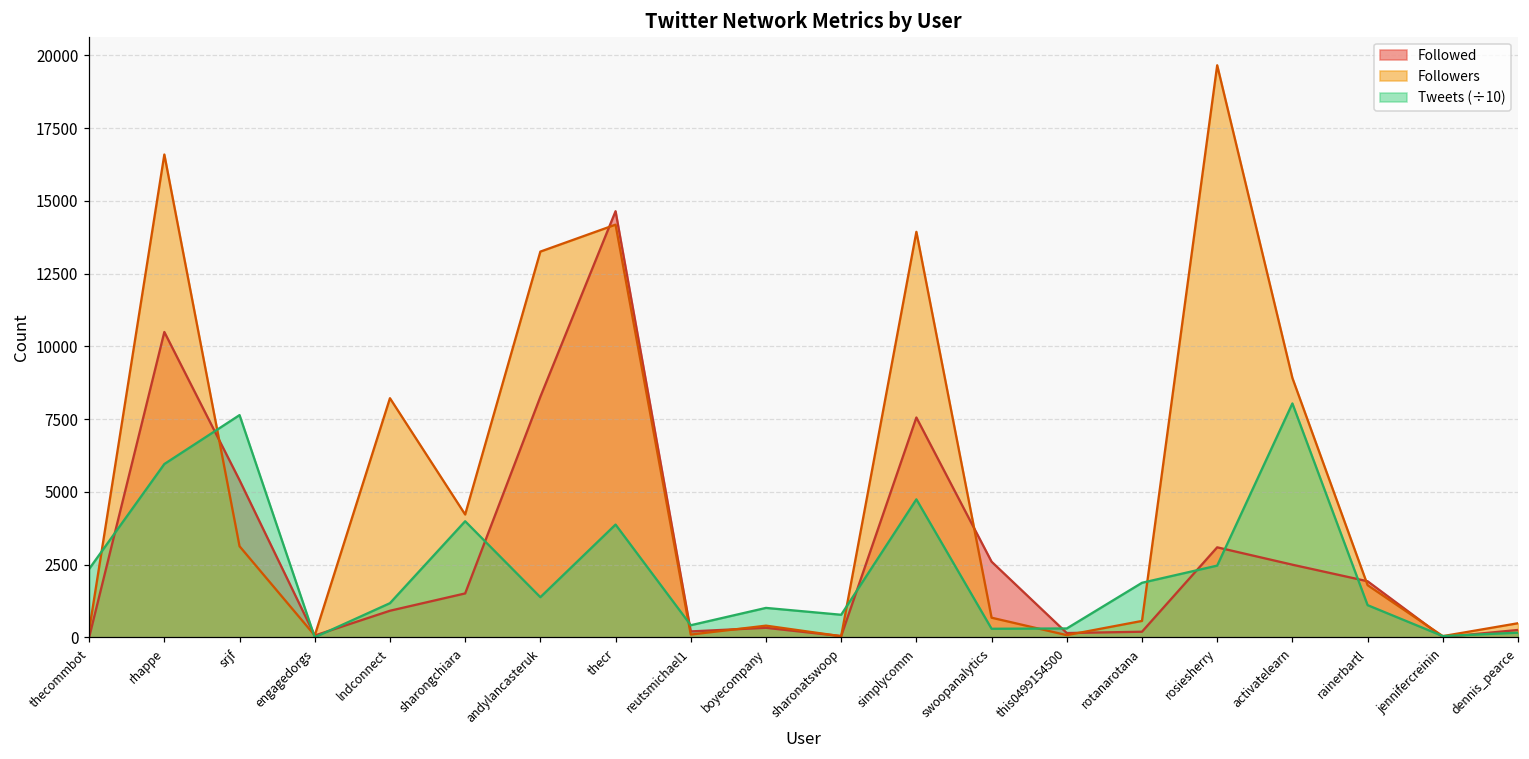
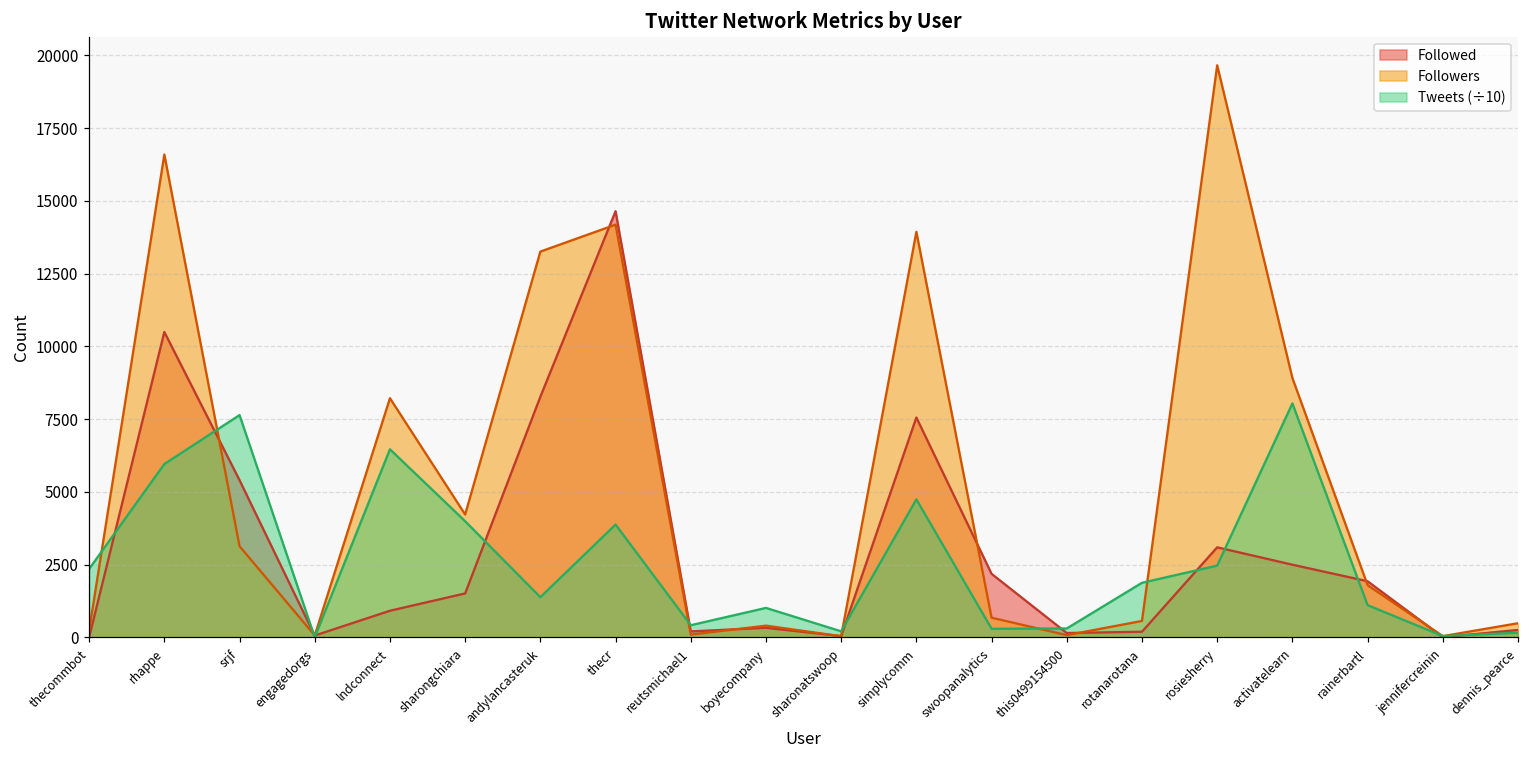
Tweets (÷10), lndconnect: 1200 -> 6500
Tweets (÷10), sharonatswoop: 800 -> 200
Followed, swoopanalytics: 2600 -> 2200
